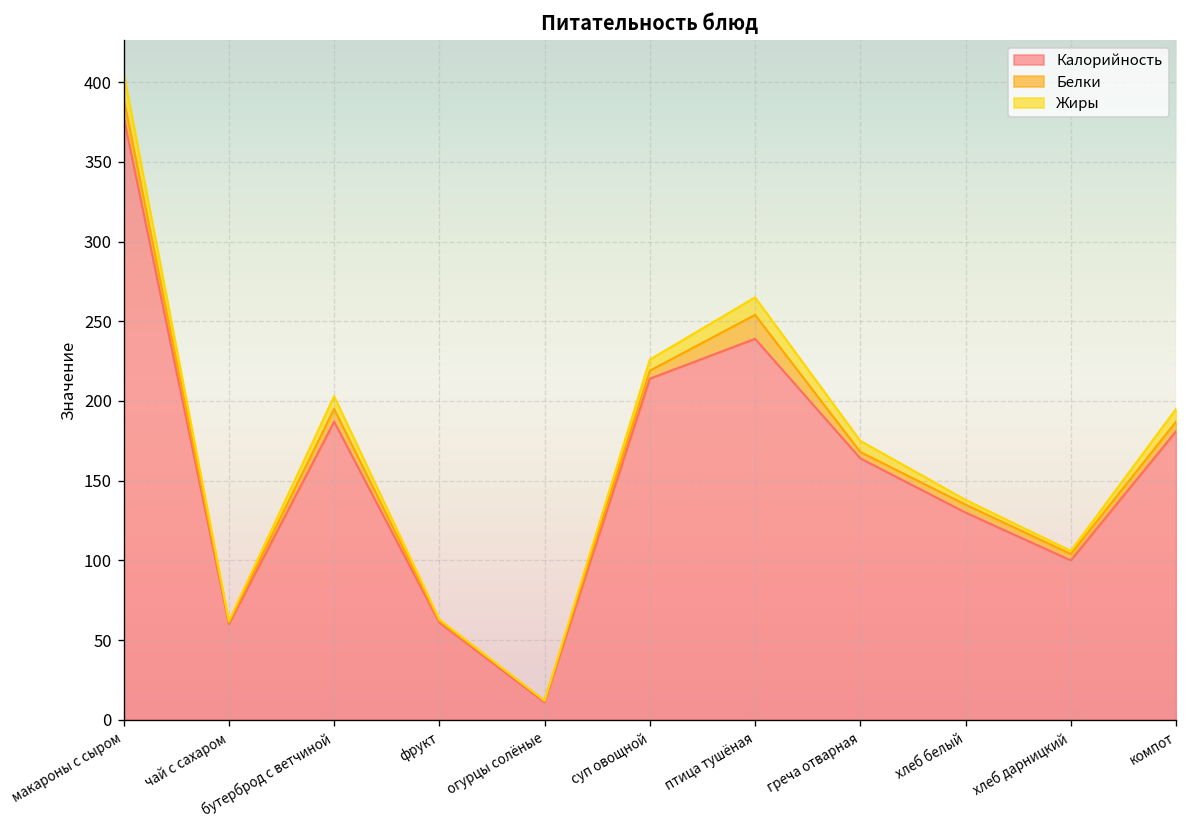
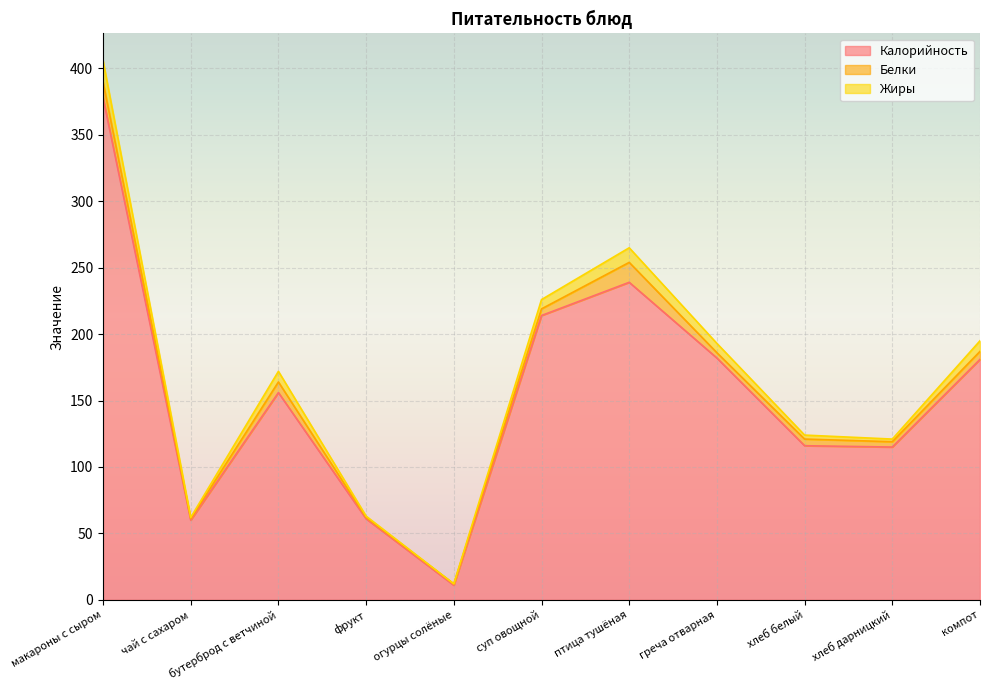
Калорийность, бутерброд с ветчиной: 187 -> 156
Калорийность, греча отварная: 164 -> 182
Калорийность, хлеб белый: 130 -> 116
Калорийность, хлеб дарницкий: 100 -> 115
